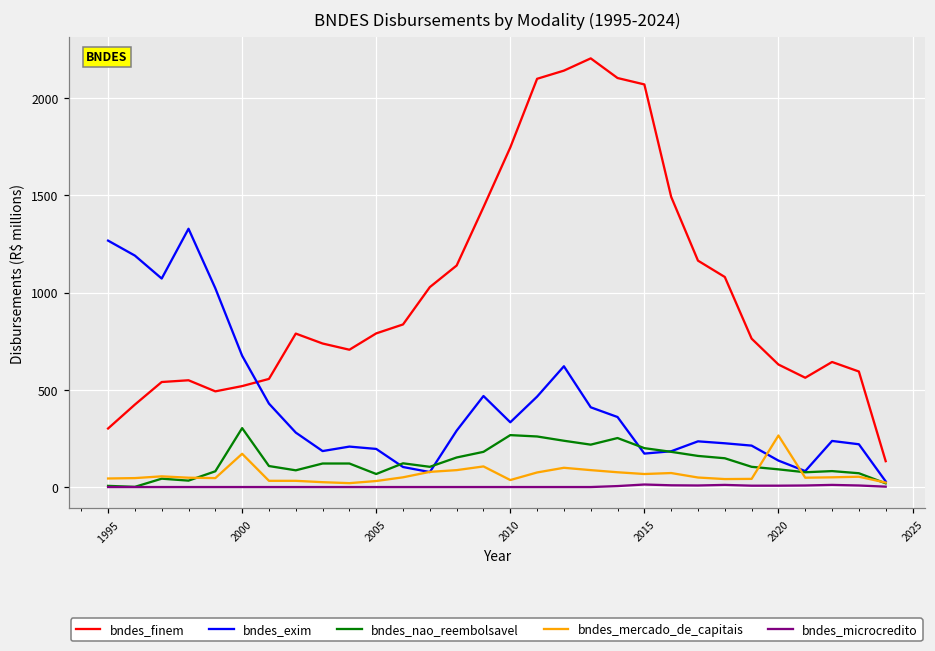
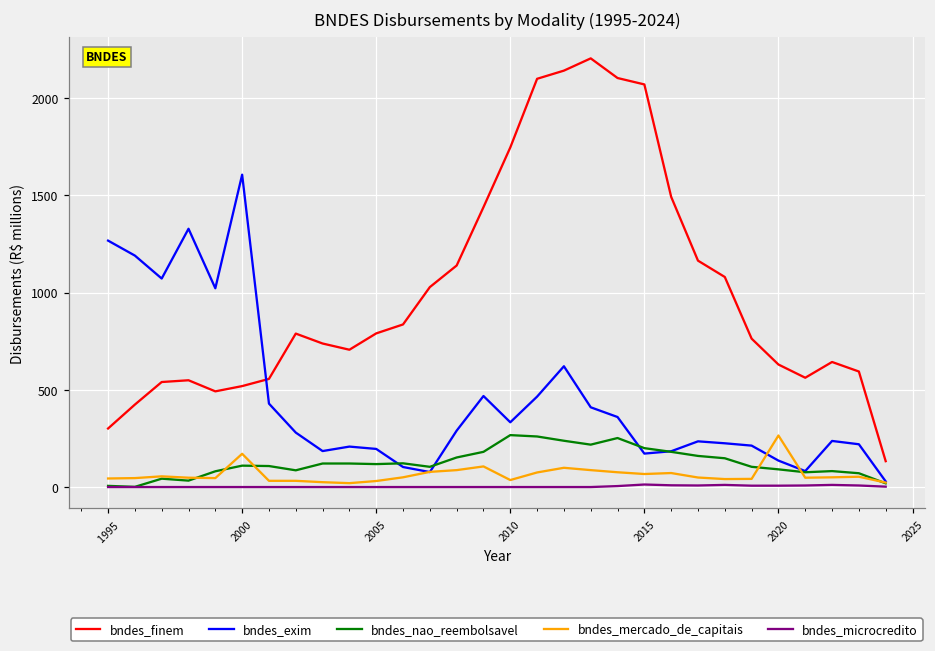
bndes_exim, 2000: 680 -> 1610
bndes_nao_reembolsavel, 2000: 300 -> 110
bndes_nao_reembolsavel, 2005: 70 -> 120
